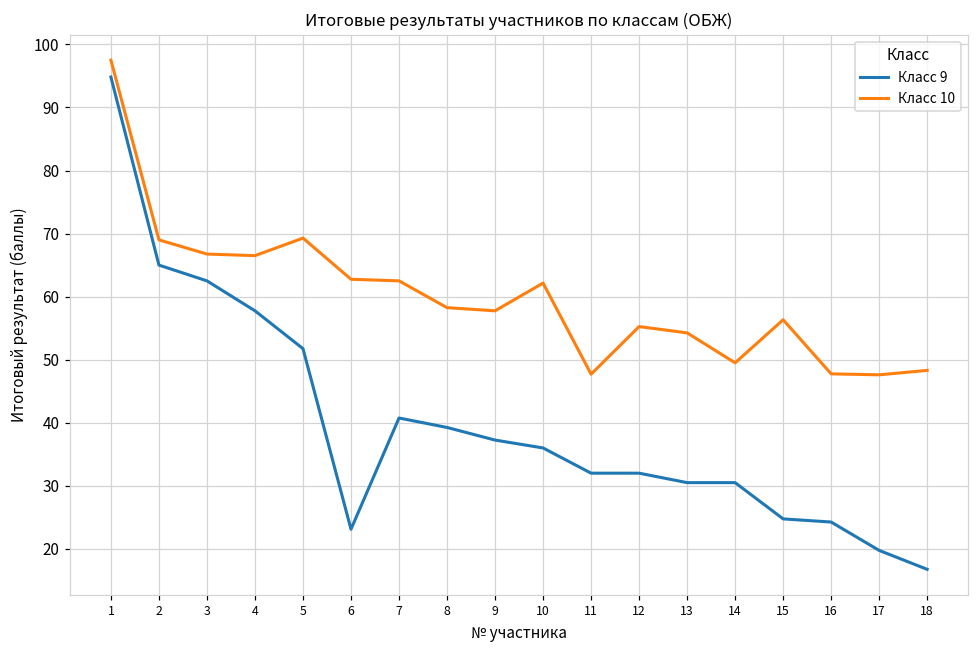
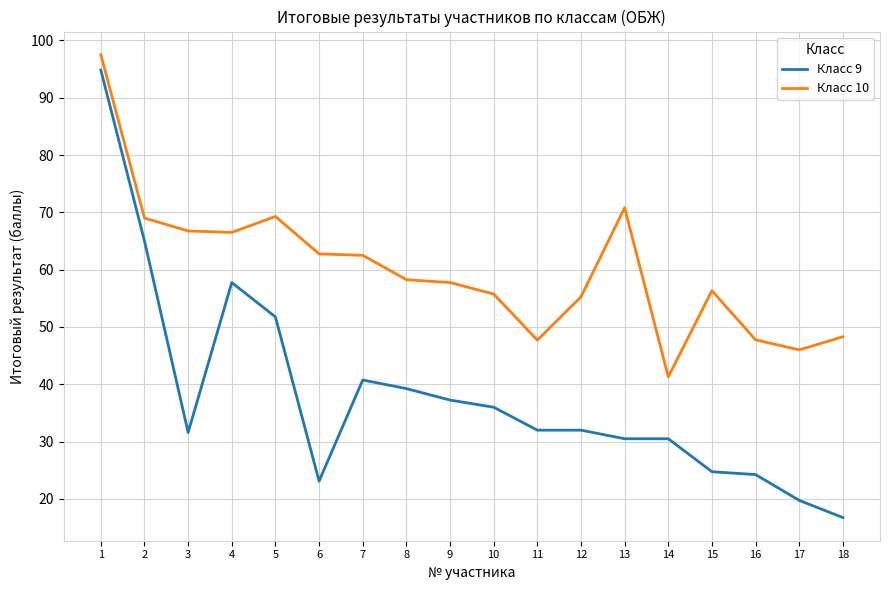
Класс 9, 3: 63 -> 32
Класс 10, 10: 62 -> 56
Класс 10, 13: 54 -> 71
Класс 10, 14: 50 -> 41
Класс 10, 17: 48 -> 46
